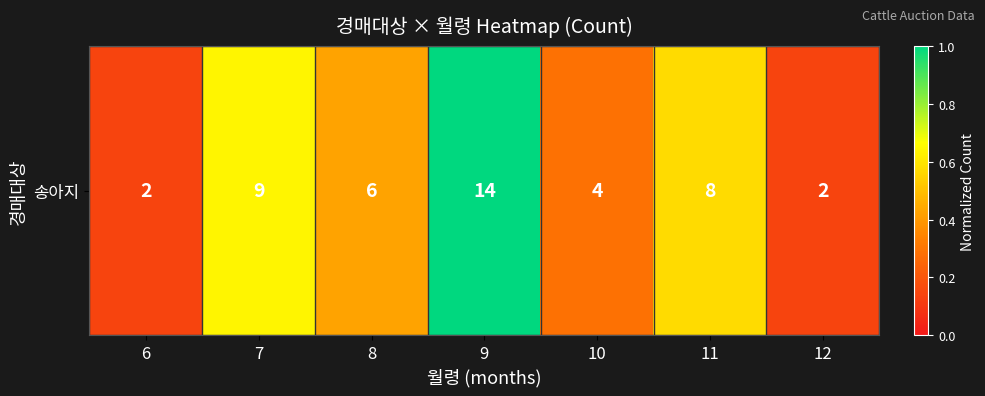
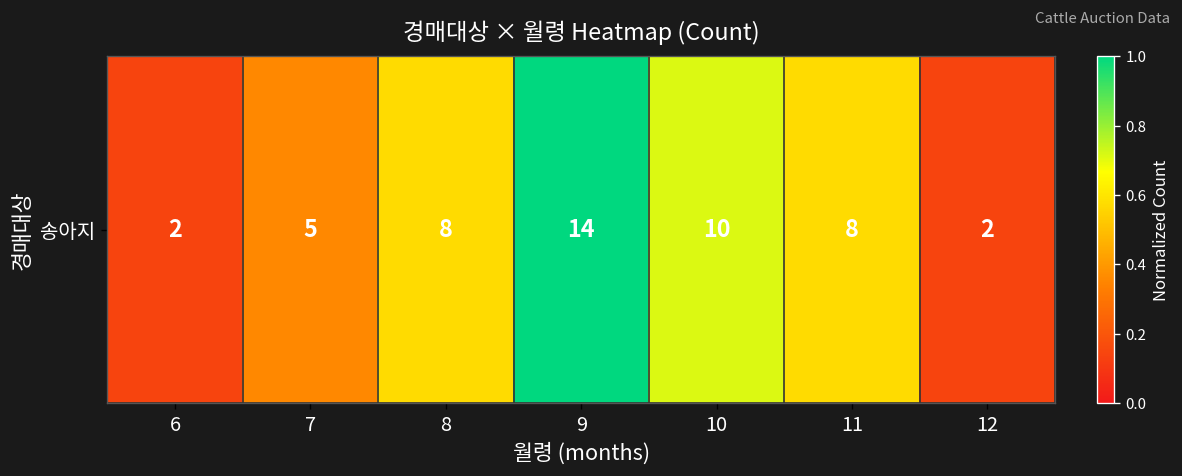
송아지, 7: 9 -> 5
송아지, 8: 6 -> 8
송아지, 10: 4 -> 10
